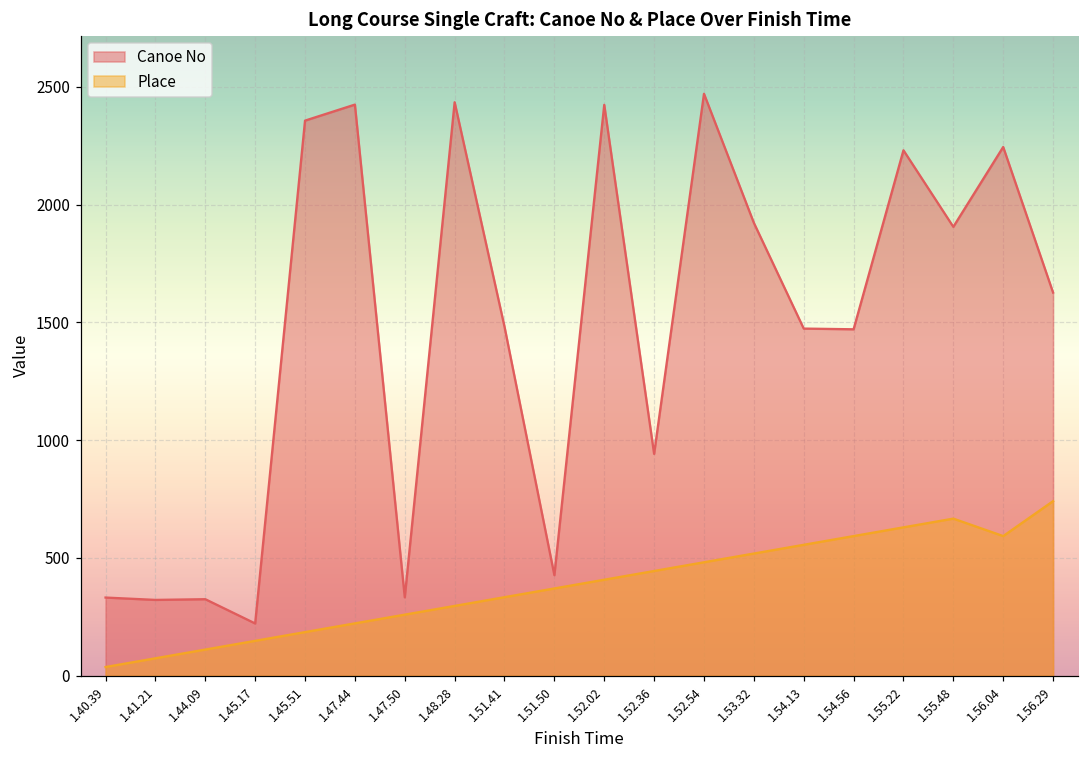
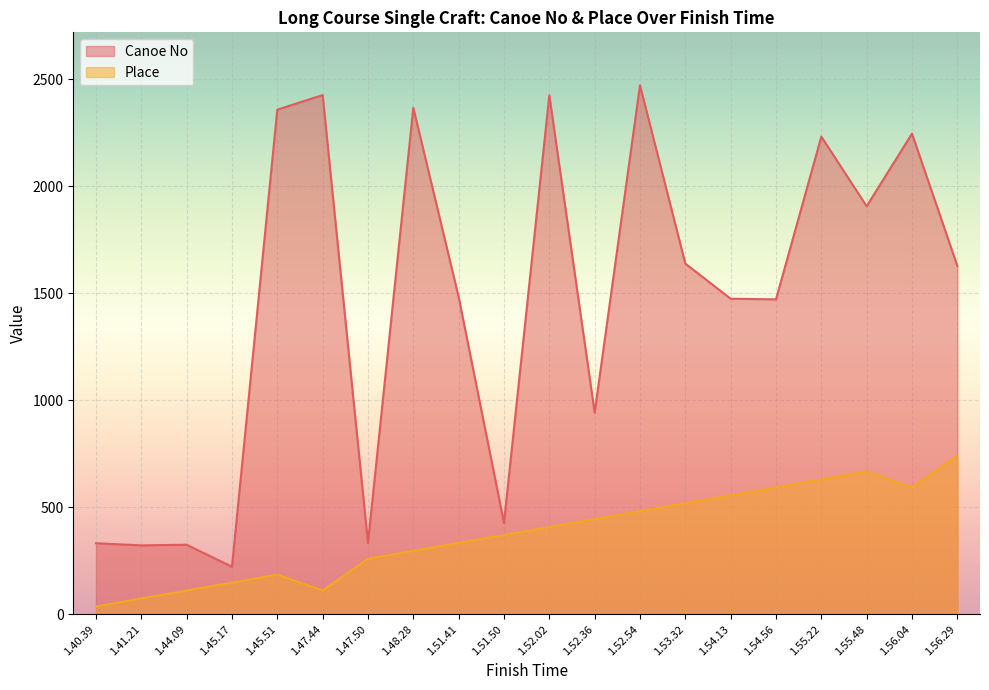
Place, 1.47.44: 220 -> 110
Canoe No, 1.48.28: 2440 -> 2370
Canoe No, 1.53.32: 1920 -> 1640
